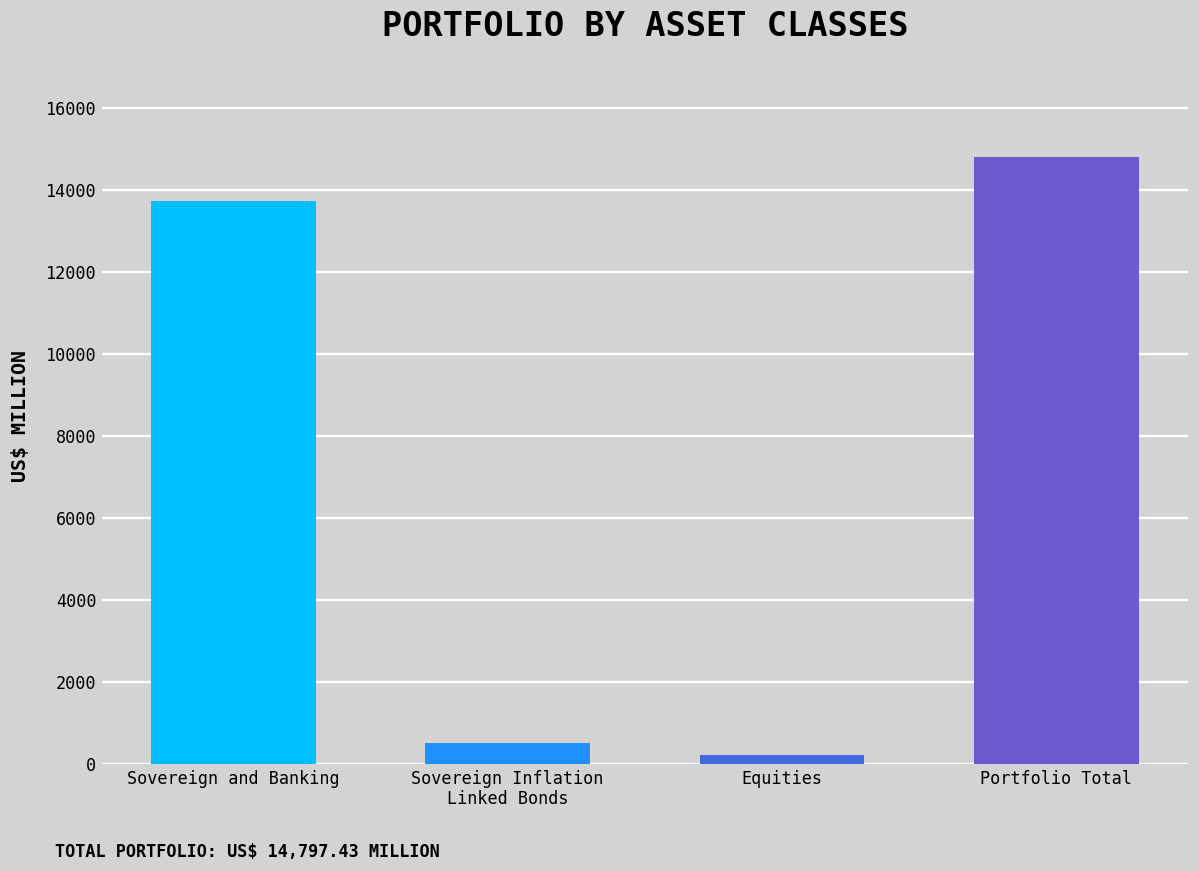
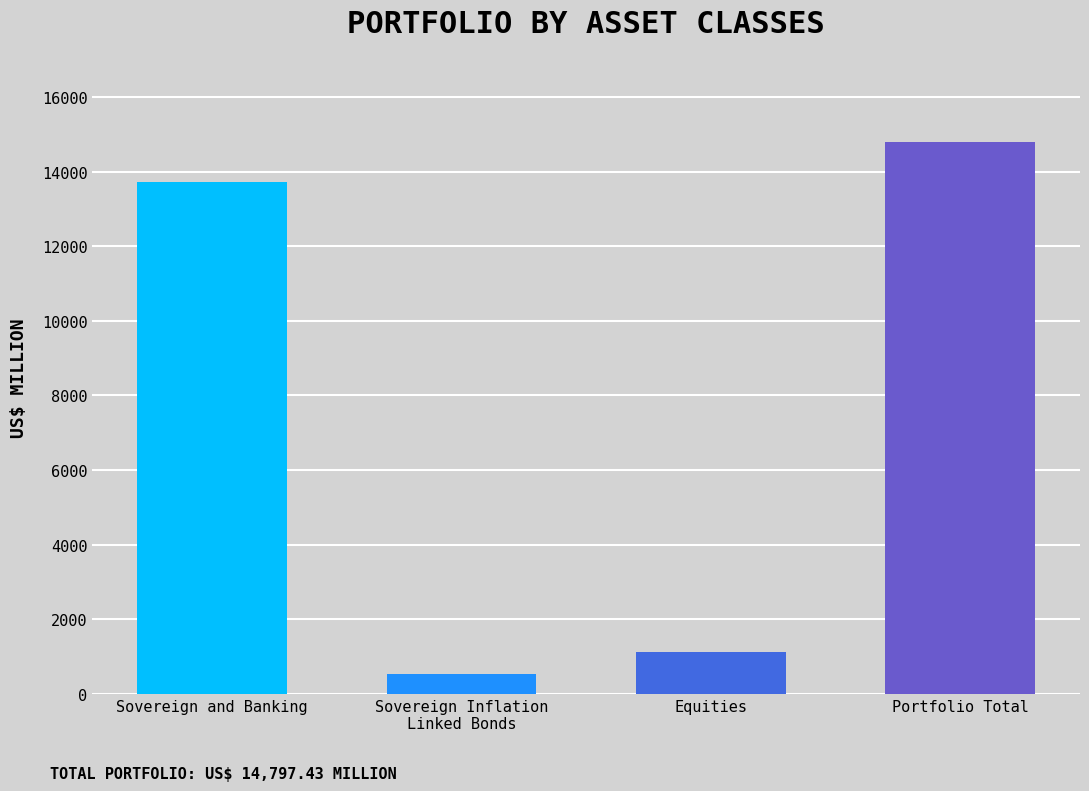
Equities: 200 -> 1100
